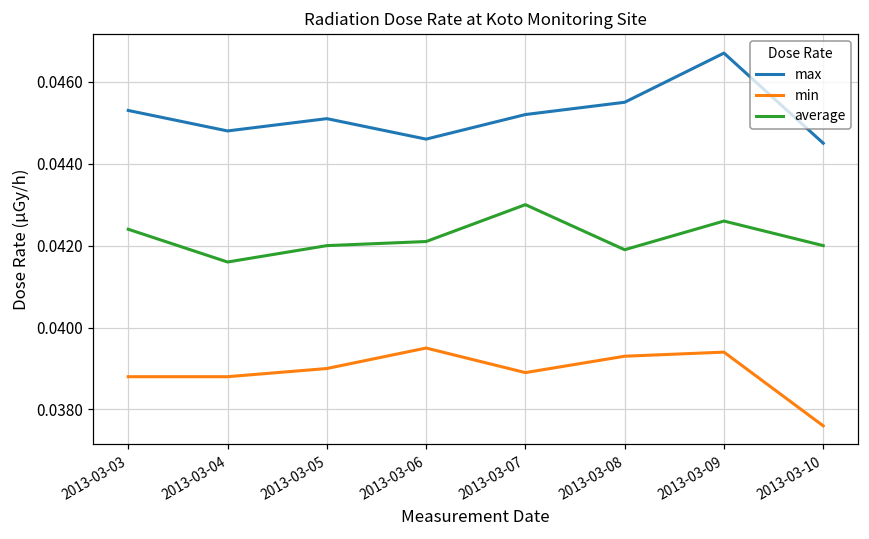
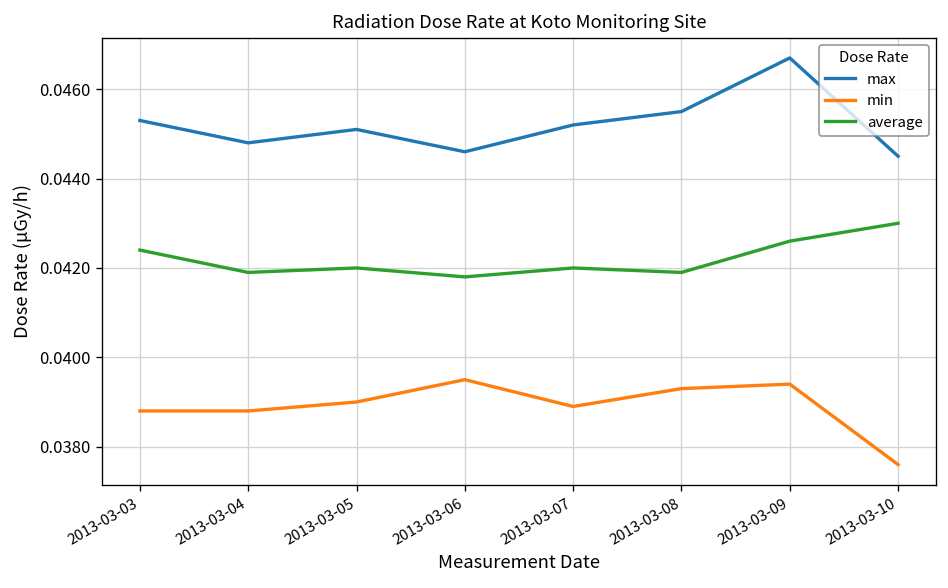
average, 2013-03-04: 0.0416 -> 0.0419
average, 2013-03-06: 0.0421 -> 0.0418
average, 2013-03-07: 0.043 -> 0.042
average, 2013-03-10: 0.042 -> 0.043
